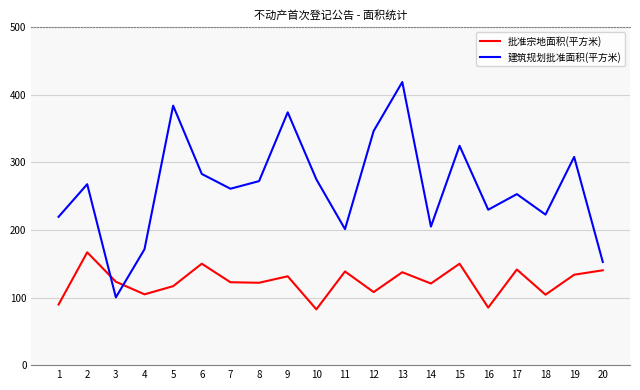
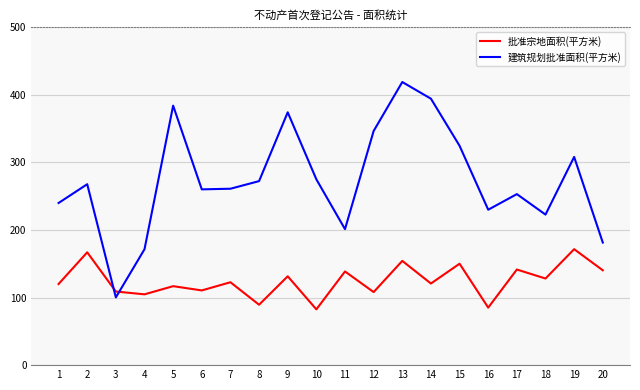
批准宗地面积(平方米), 1: 90 -> 120
建筑规划批准面积(平方米), 1: 220 -> 240
批准宗地面积(平方米), 3: 120 -> 110
批准宗地面积(平方米), 6: 150 -> 110
建筑规划批准面积(平方米), 6: 280 -> 260
批准宗地面积(平方米), 8: 120 -> 90
批准宗地面积(平方米), 13: 140 -> 150
建筑规划批准面积(平方米), 14: 200 -> 390
批准宗地面积(平方米), 18: 100 -> 130
批准宗地面积(平方米), 19: 130 -> 170
建筑规划批准面积(平方米), 20: 150 -> 180
